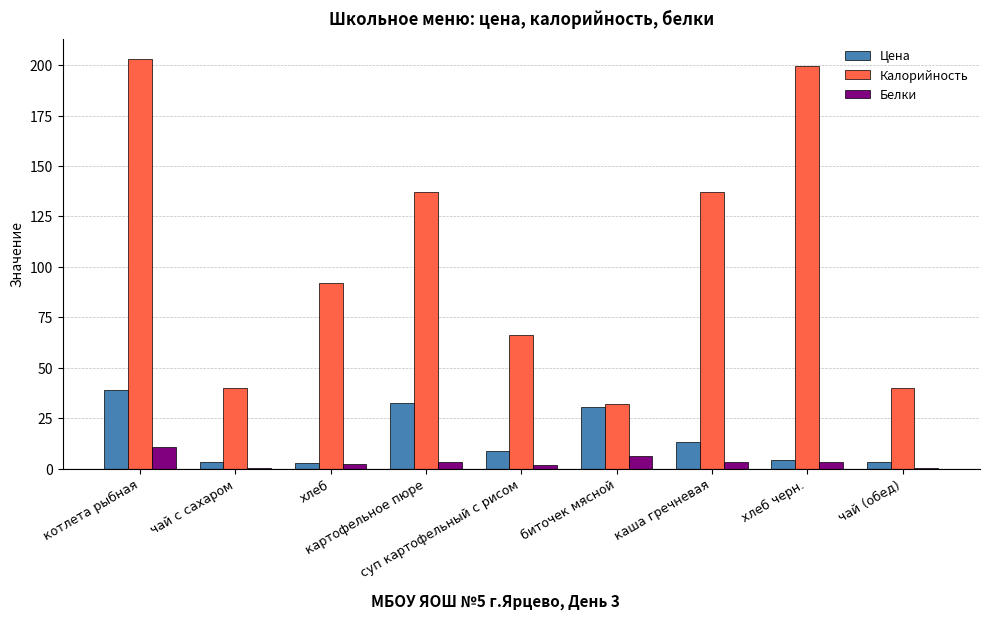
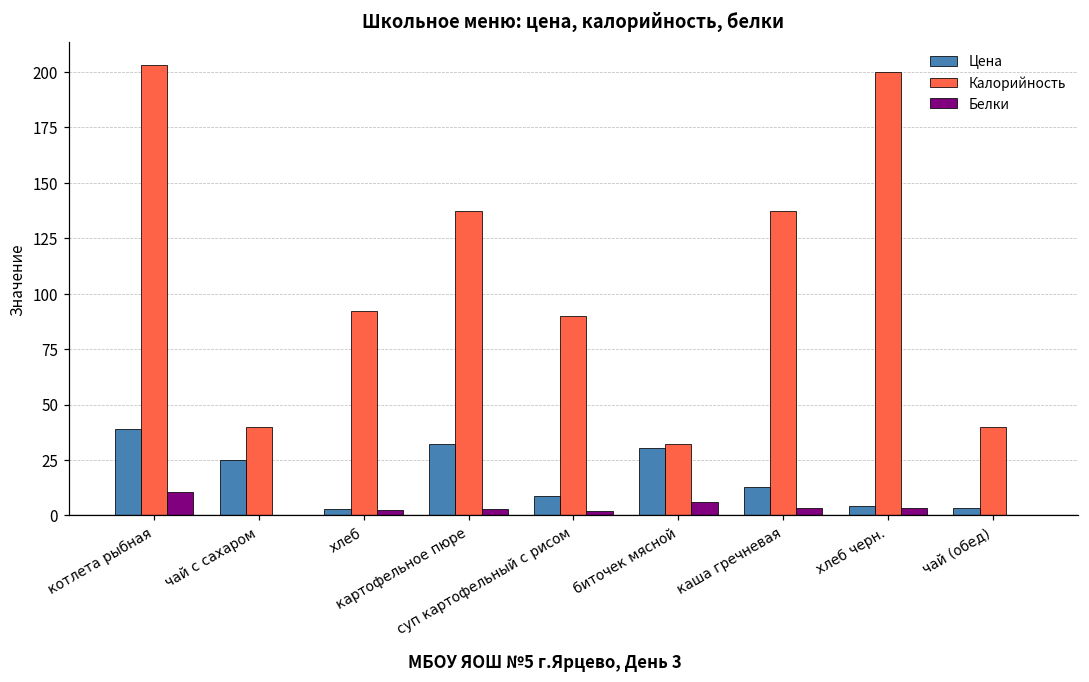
Цена, чай с сахаром: 3 -> 25
Калорийность, суп картофельный с рисом: 66 -> 90
